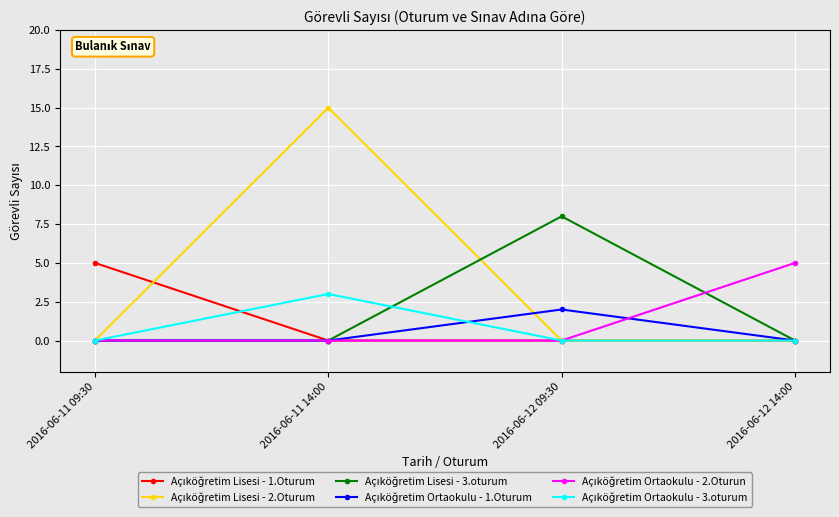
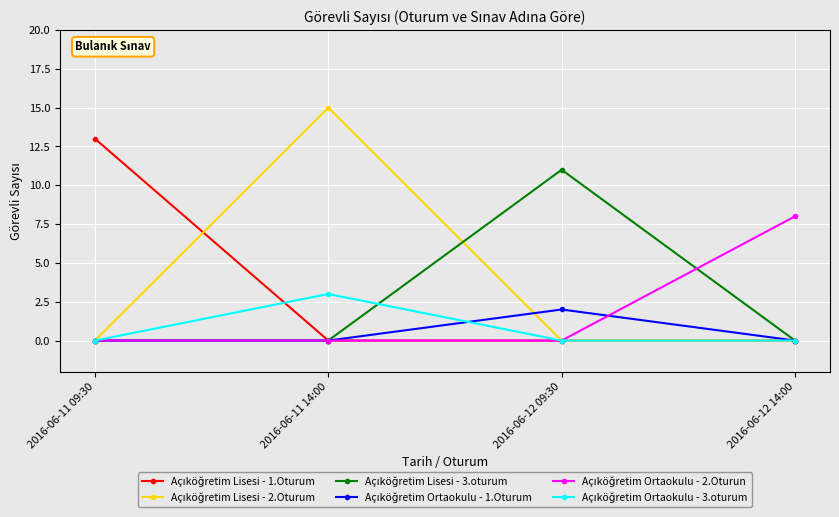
Açıköğretim Lisesi - 1.Oturum, 2016-06-11 09:30: 5 -> 13
Açıköğretim Lisesi - 3.oturum, 2016-06-12 09:30: 8 -> 11
Açıköğretim Ortaokulu - 2.Oturun, 2016-06-12 14:00: 5 -> 8
